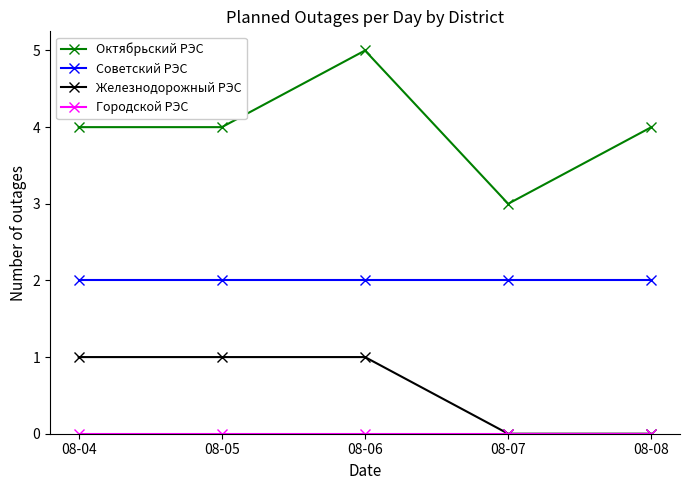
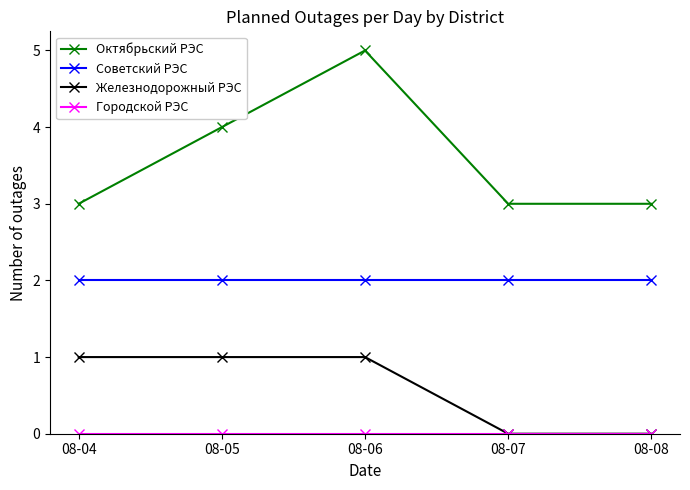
Октябрьский РЭС, 08-04: 4 -> 3
Октябрьский РЭС, 08-08: 4 -> 3
